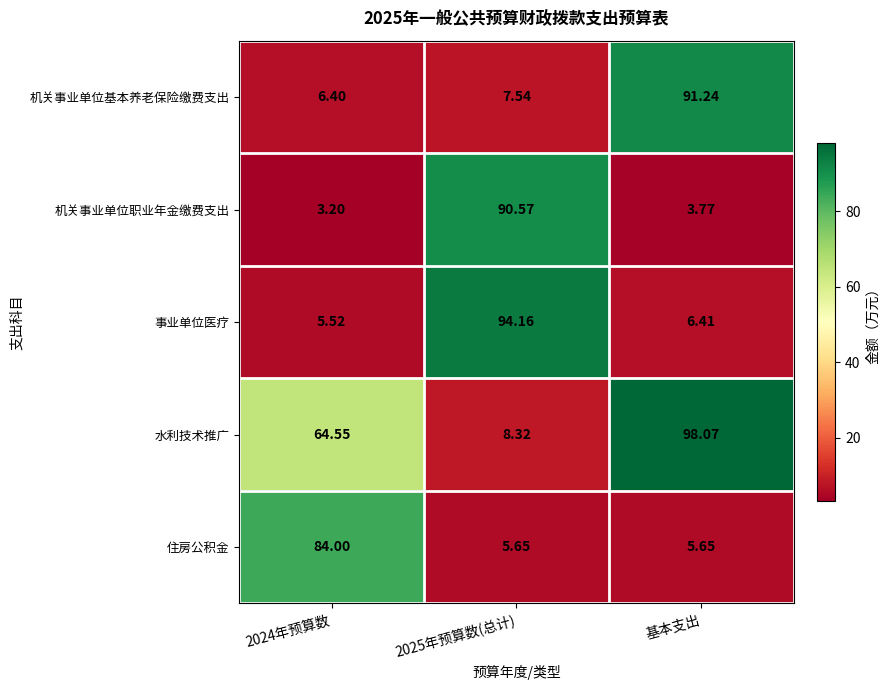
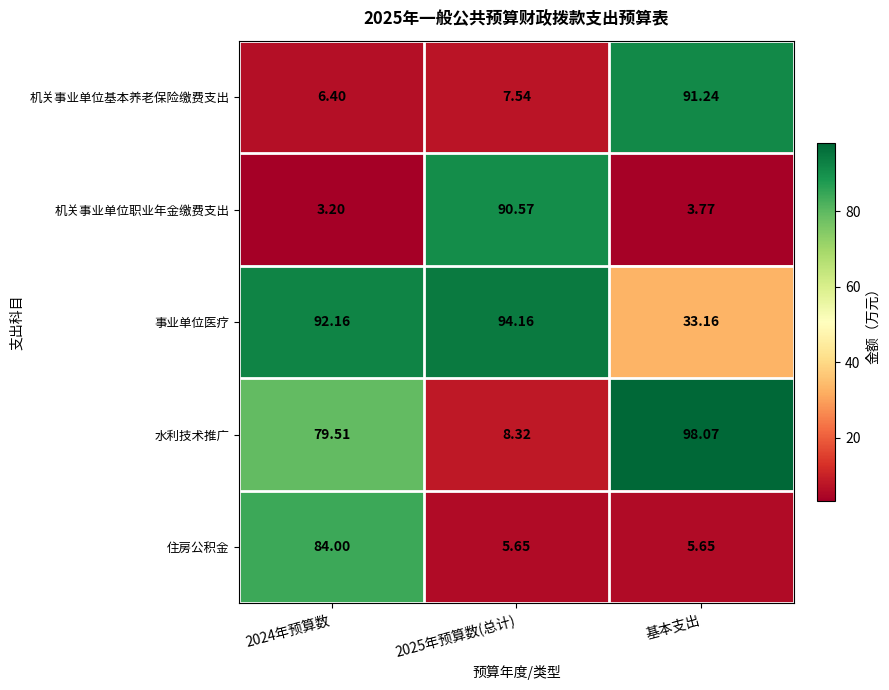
事业单位医疗, 2024年预算数: 5.52 -> 92.16
事业单位医疗, 基本支出: 6.41 -> 33.16
水利技术推广, 2024年预算数: 64.55 -> 79.51
